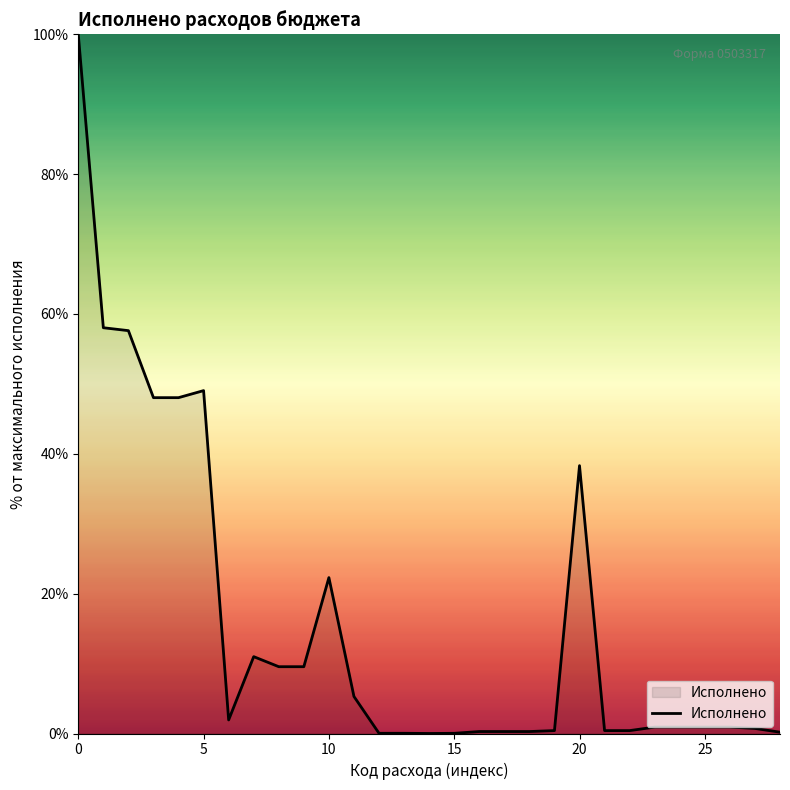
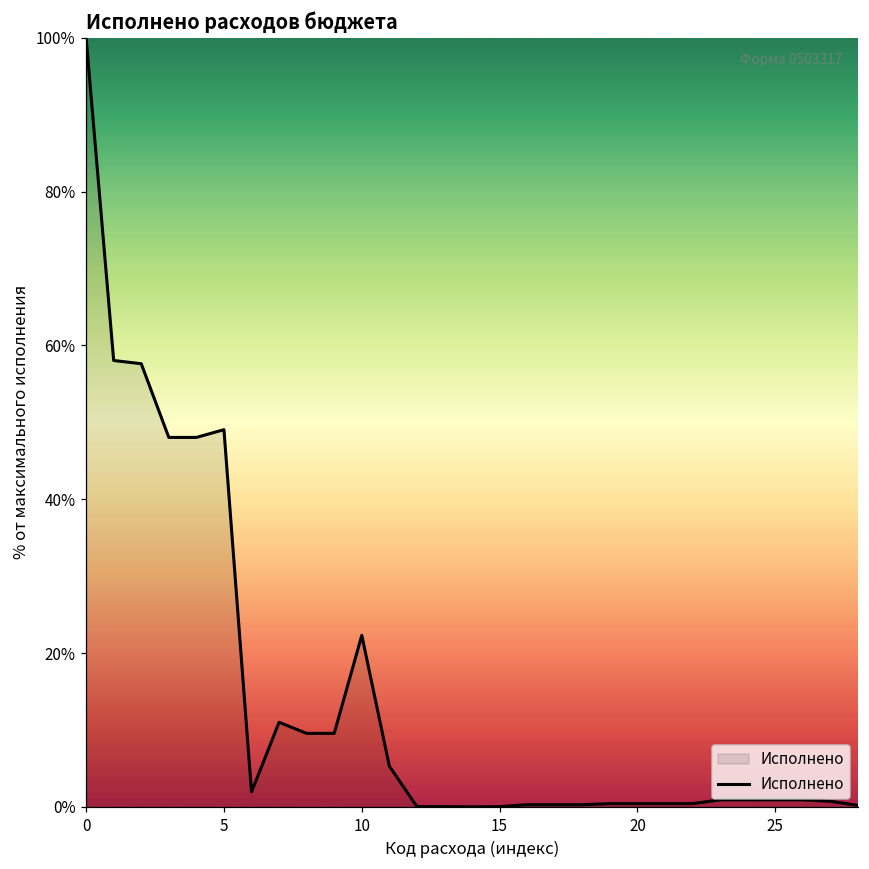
20: 38% -> 0%
